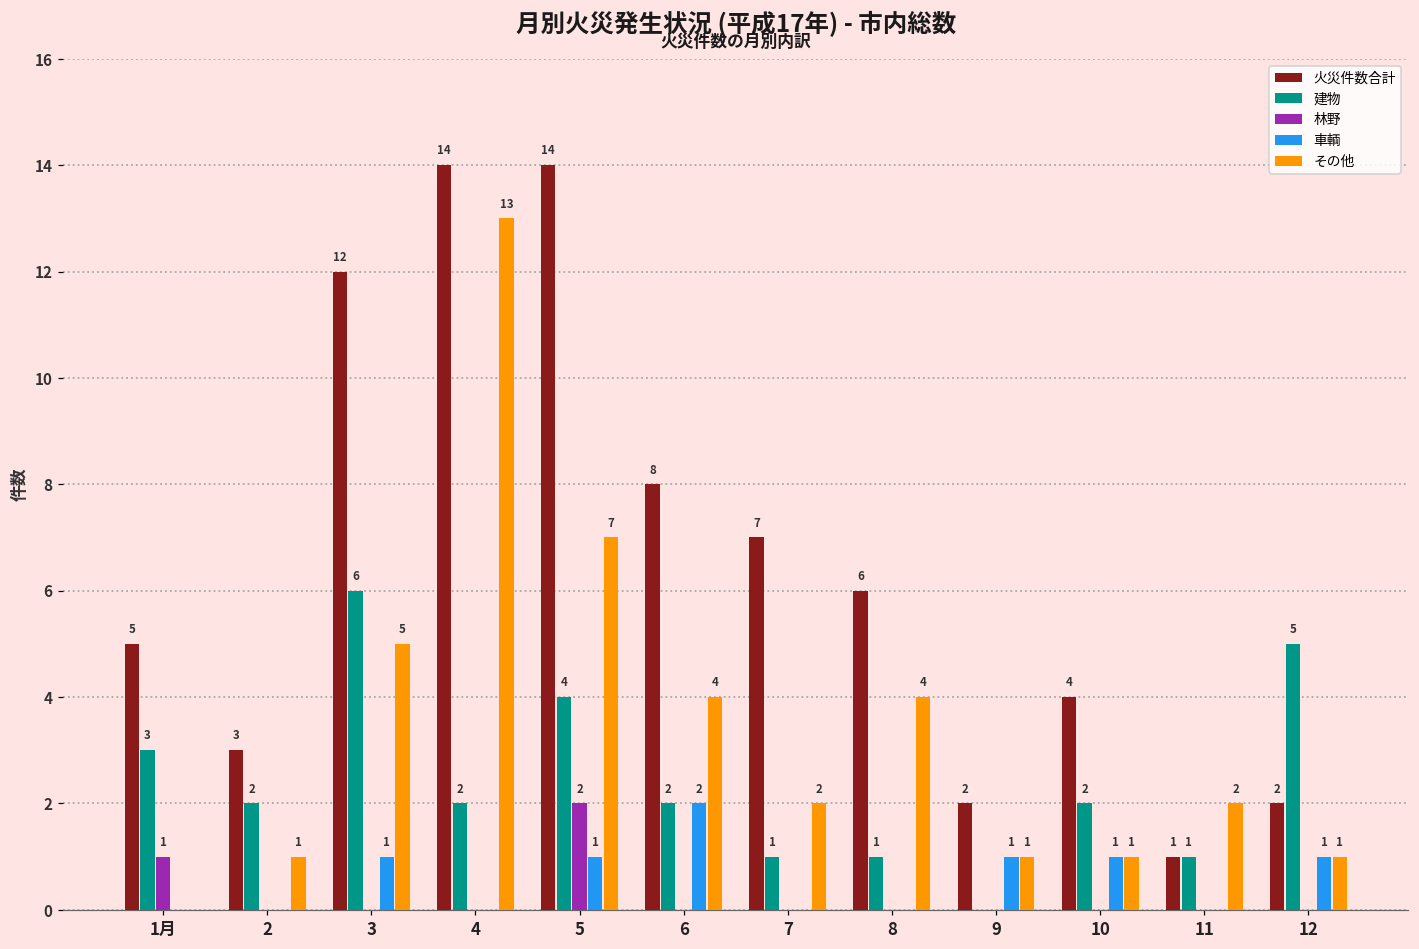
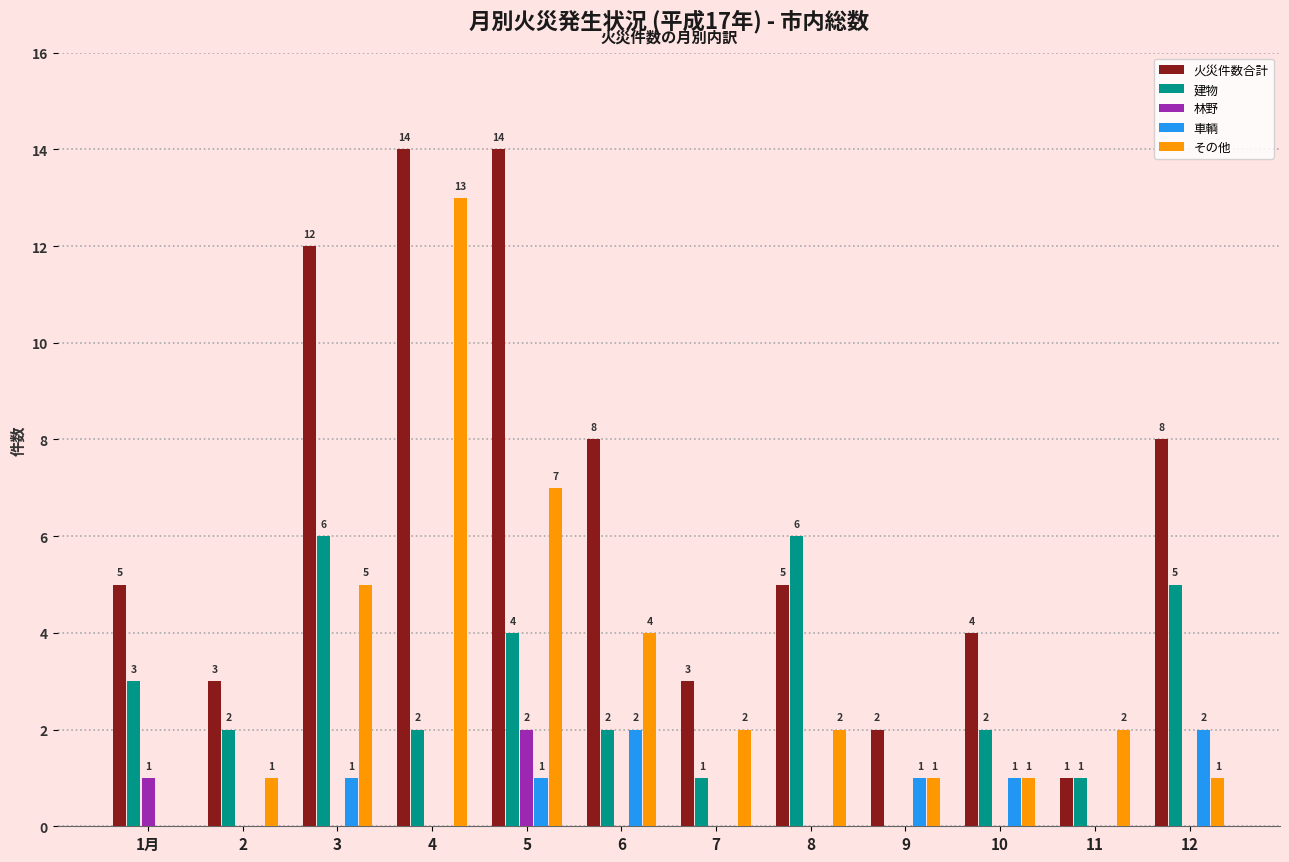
火災件数合計, 7: 7 -> 3
火災件数合計, 8: 6 -> 5
建物, 8: 1 -> 6
その他, 8: 4 -> 2
火災件数合計, 12: 2 -> 8
車輌, 12: 1 -> 2
